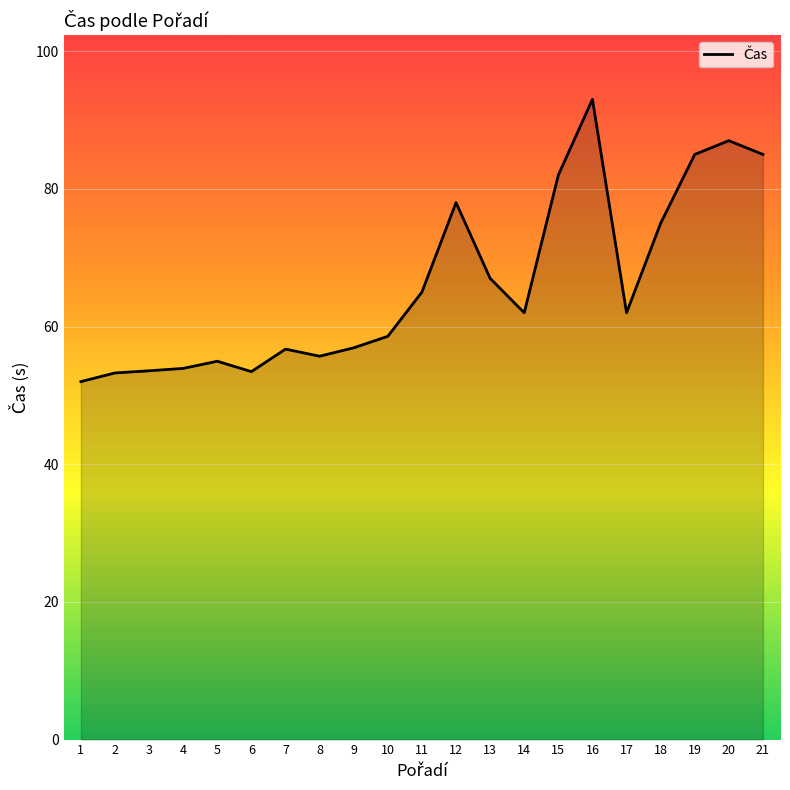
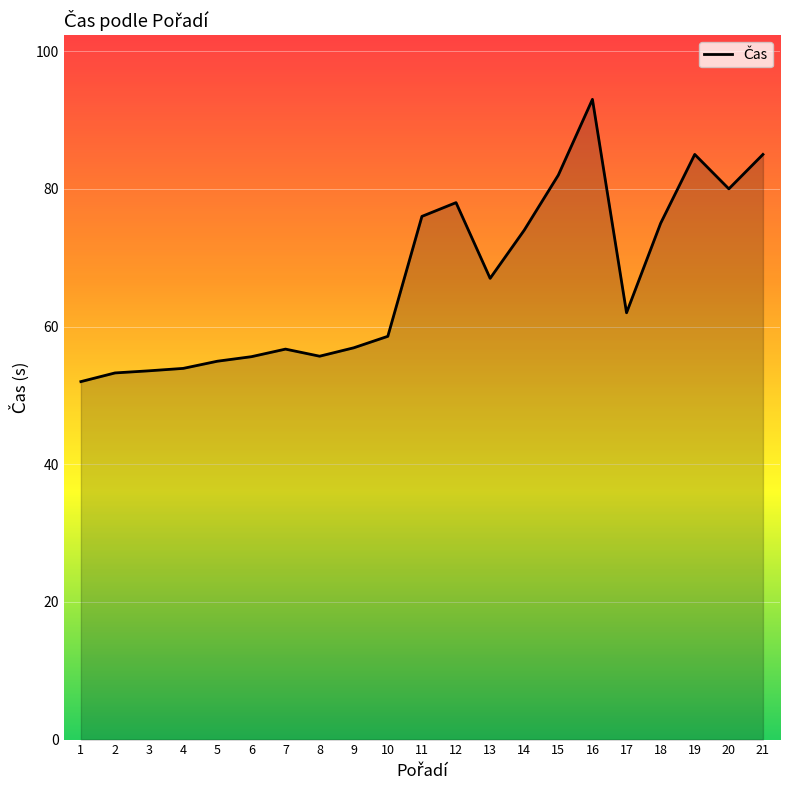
6: 53 -> 56
11: 65 -> 76
14: 62 -> 74
20: 87 -> 80
